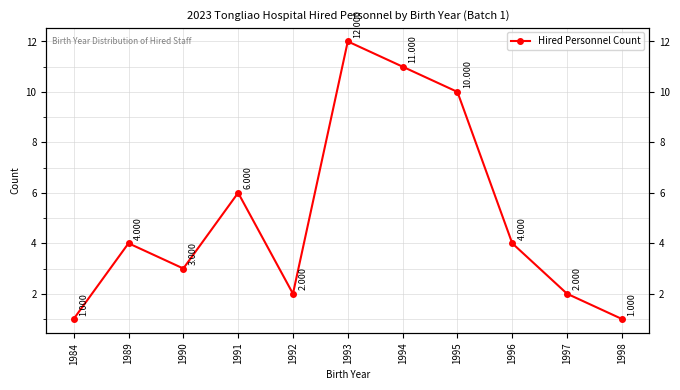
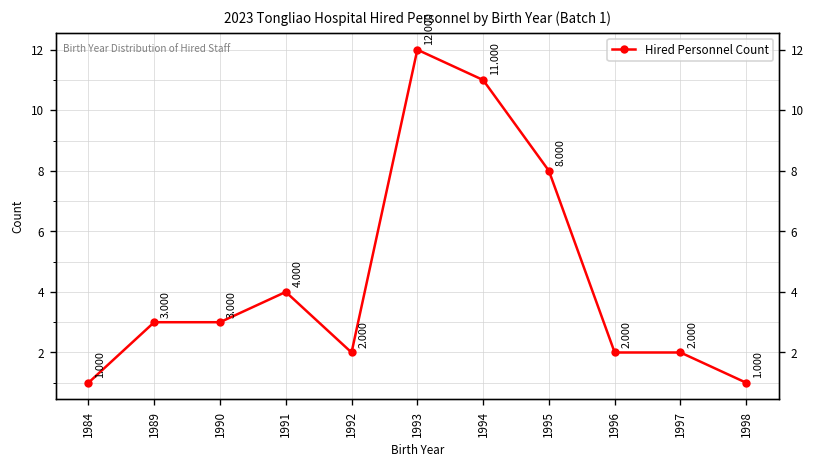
1989: 4.000 -> 3.000
1991: 6.000 -> 4.000
1995: 10.000 -> 8.000
1996: 4.000 -> 2.000
